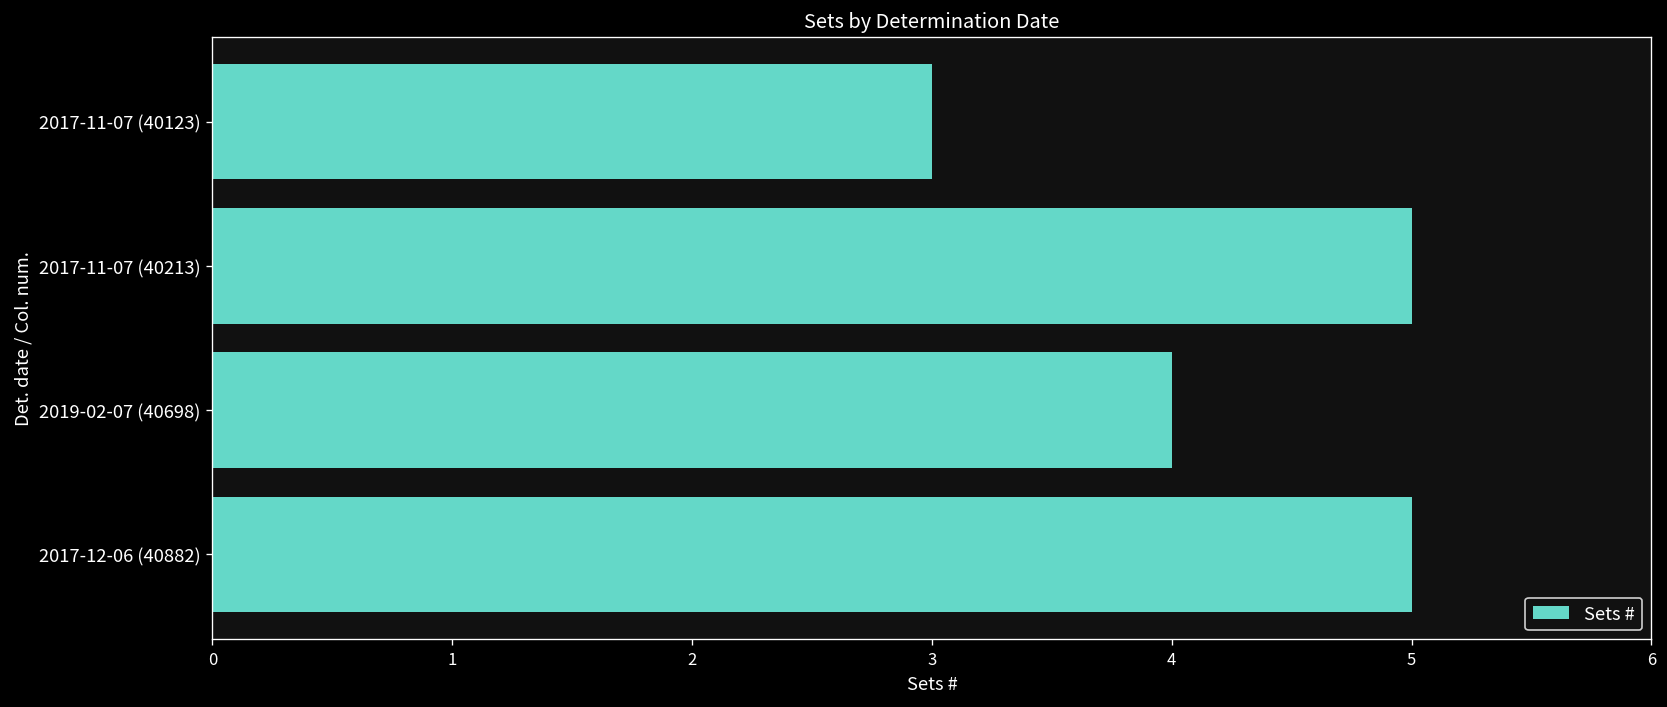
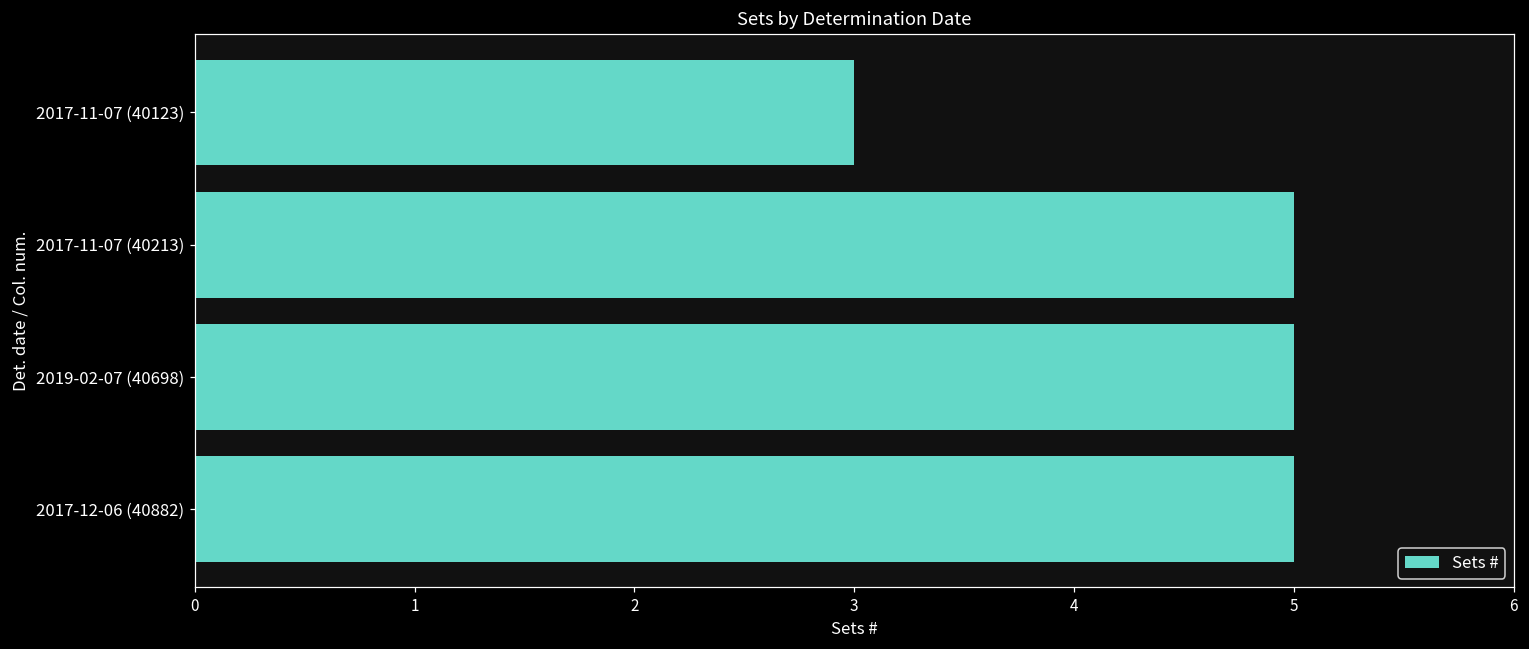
2019-02-07 (40698): 4 -> 5
